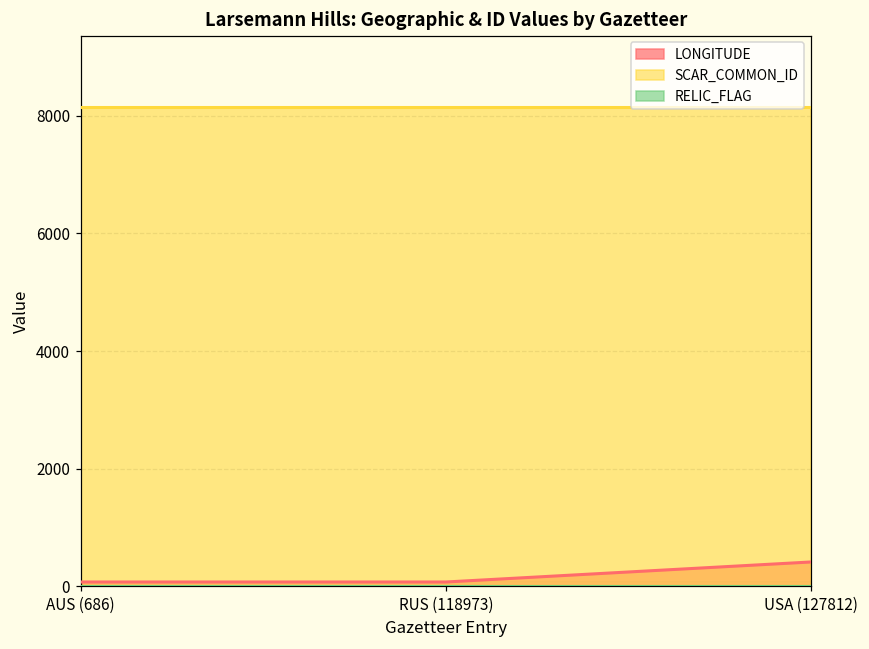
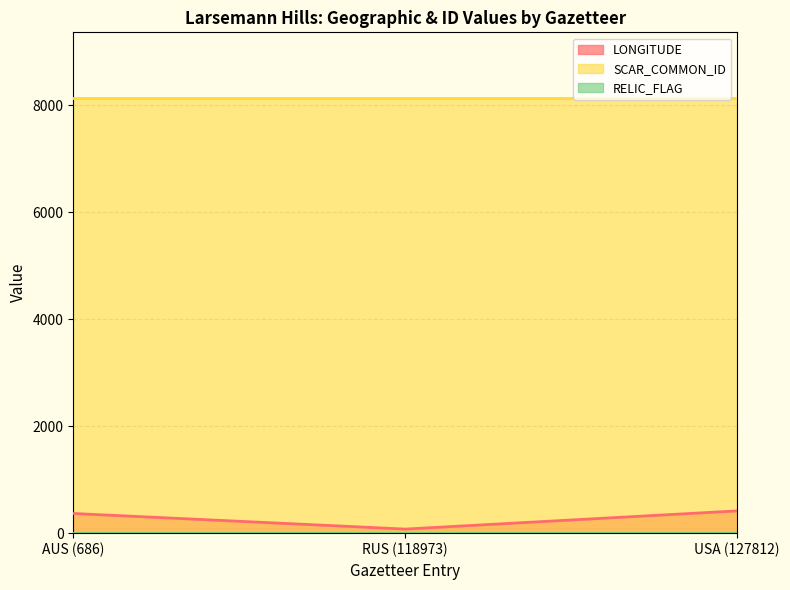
LONGITUDE, AUS (686): 100 -> 400
